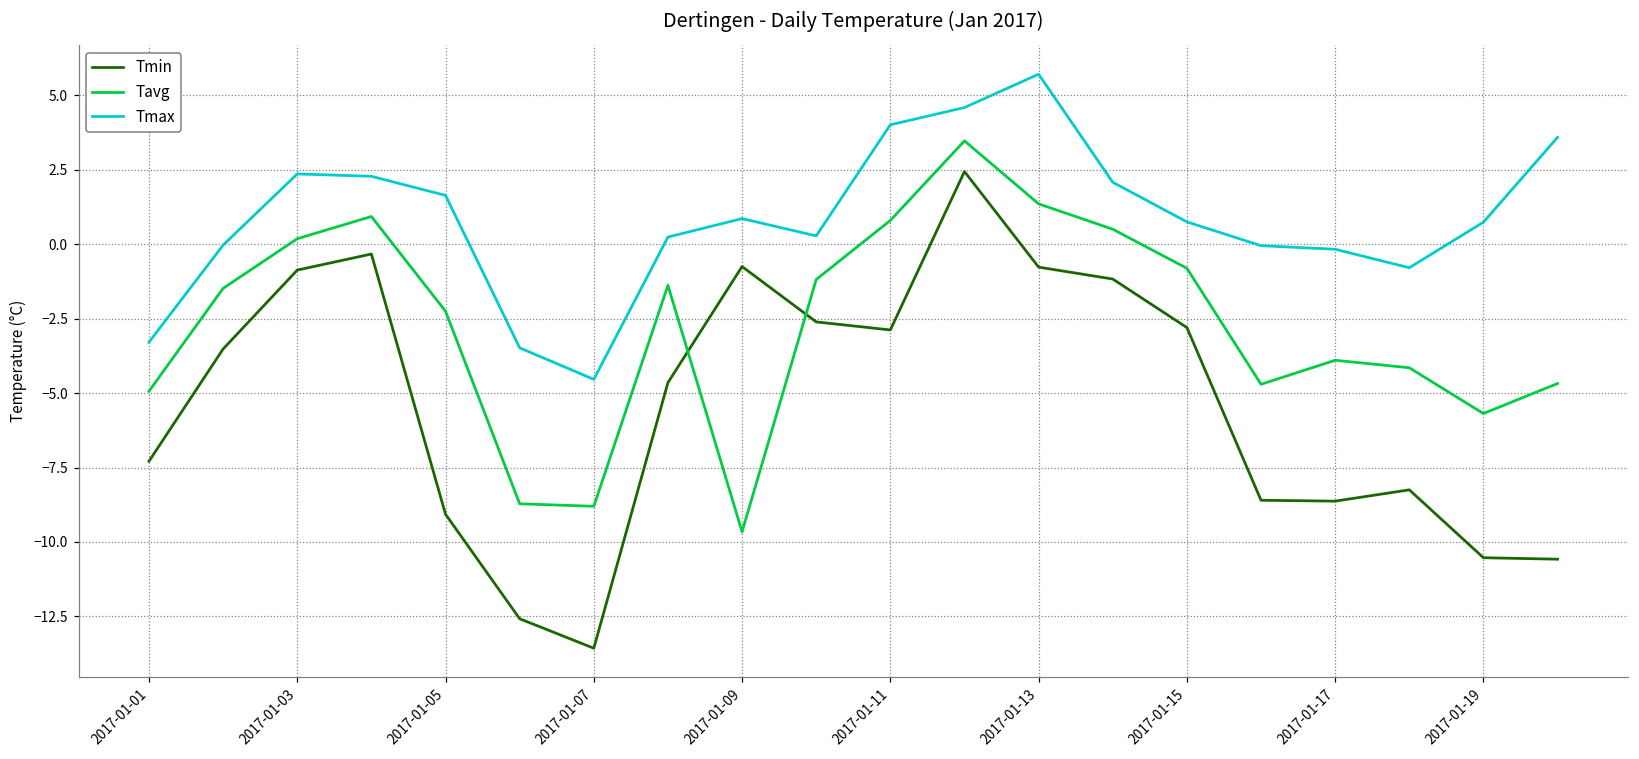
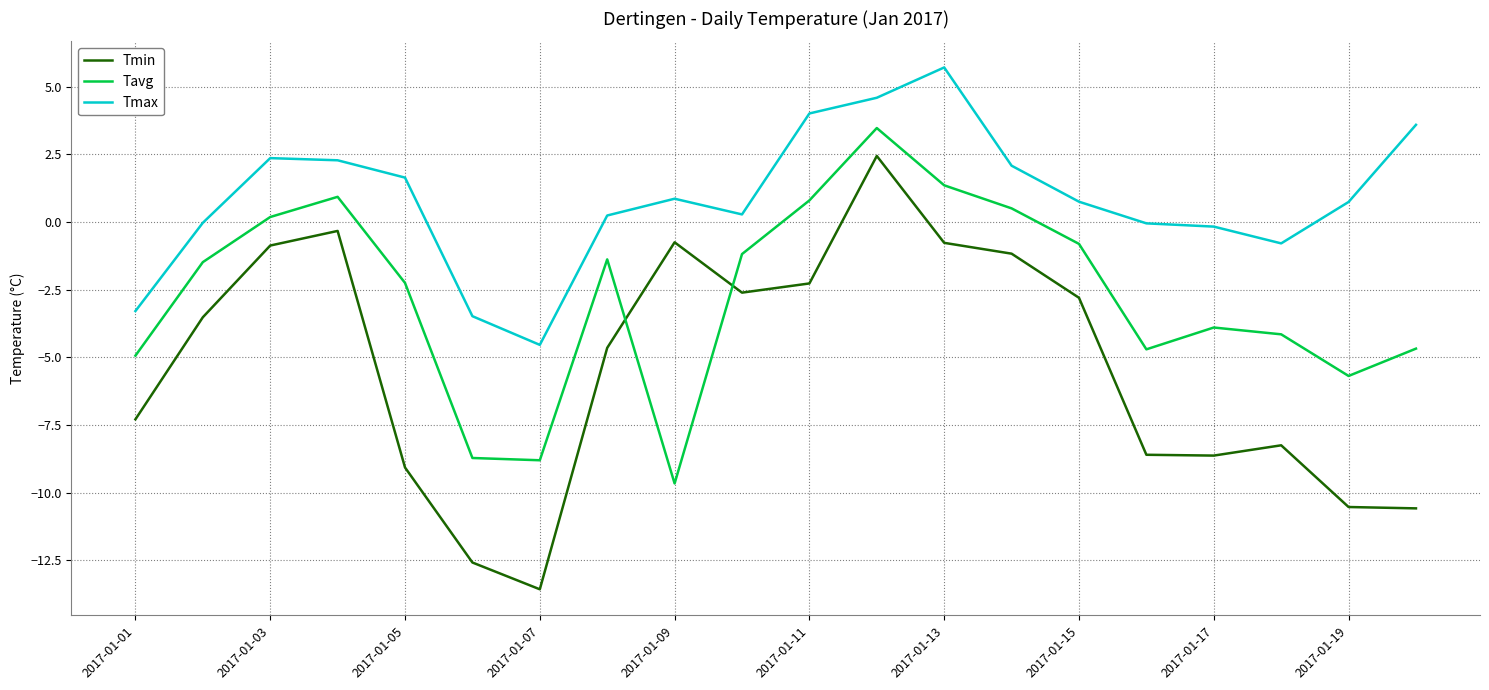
Tmin, 2017-01-11: -2.9 -> -2.3
